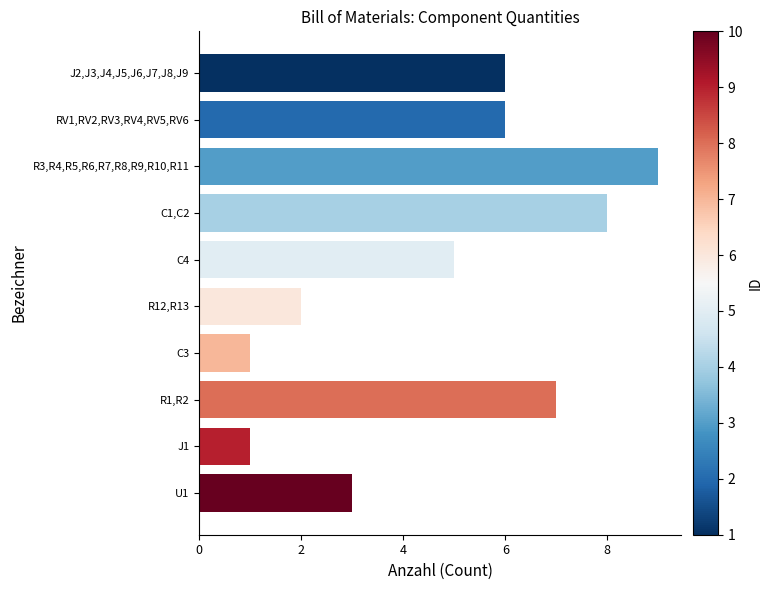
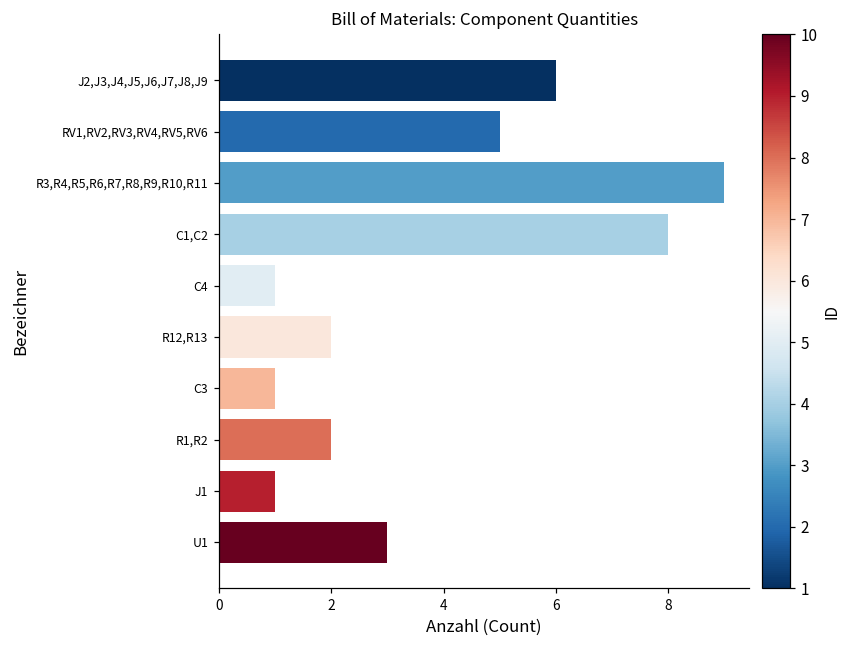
RV1,RV2,RV3,RV4,RV5,RV6: 6 -> 5
C4: 5 -> 1
R1,R2: 7 -> 2
